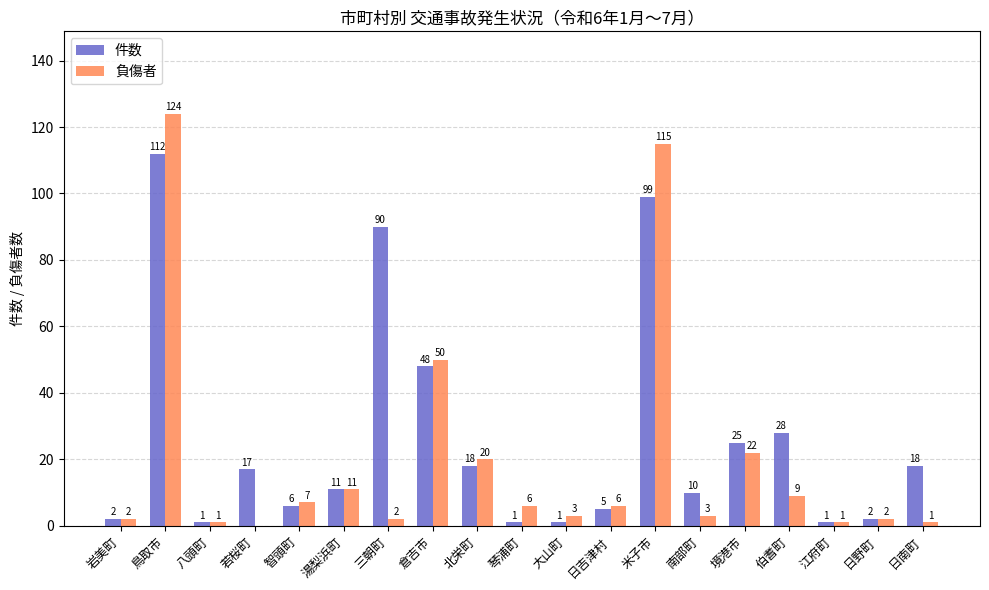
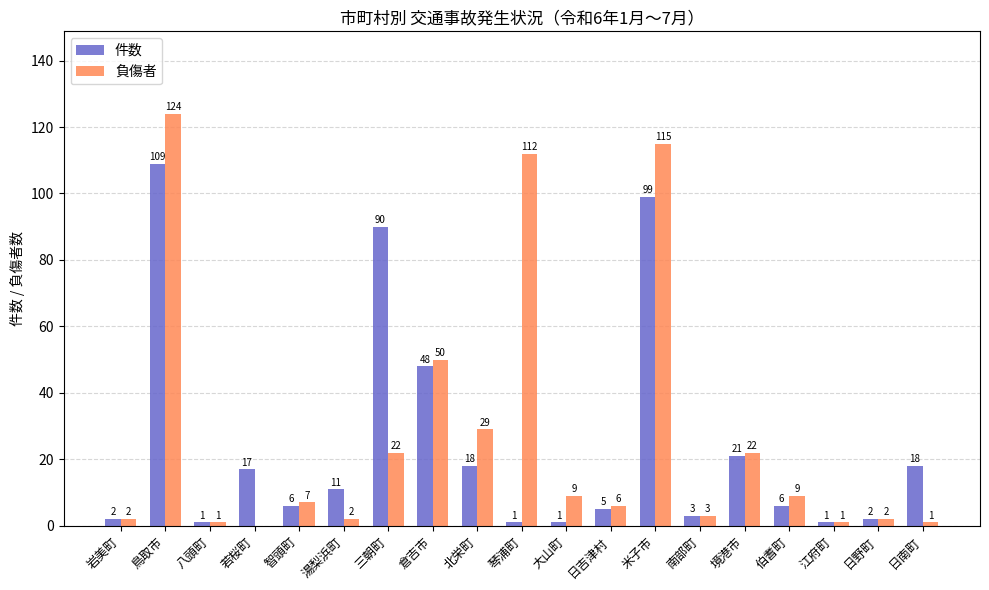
件数, 鳥取市: 112 -> 109
負傷者, 湯梨浜町: 11 -> 2
負傷者, 三朝町: 2 -> 22
負傷者, 北栄町: 20 -> 29
負傷者, 琴浦町: 6 -> 112
負傷者, 大山町: 3 -> 9
件数, 南部町: 10 -> 3
件数, 境港市: 25 -> 21
件数, 伯耆町: 28 -> 6
